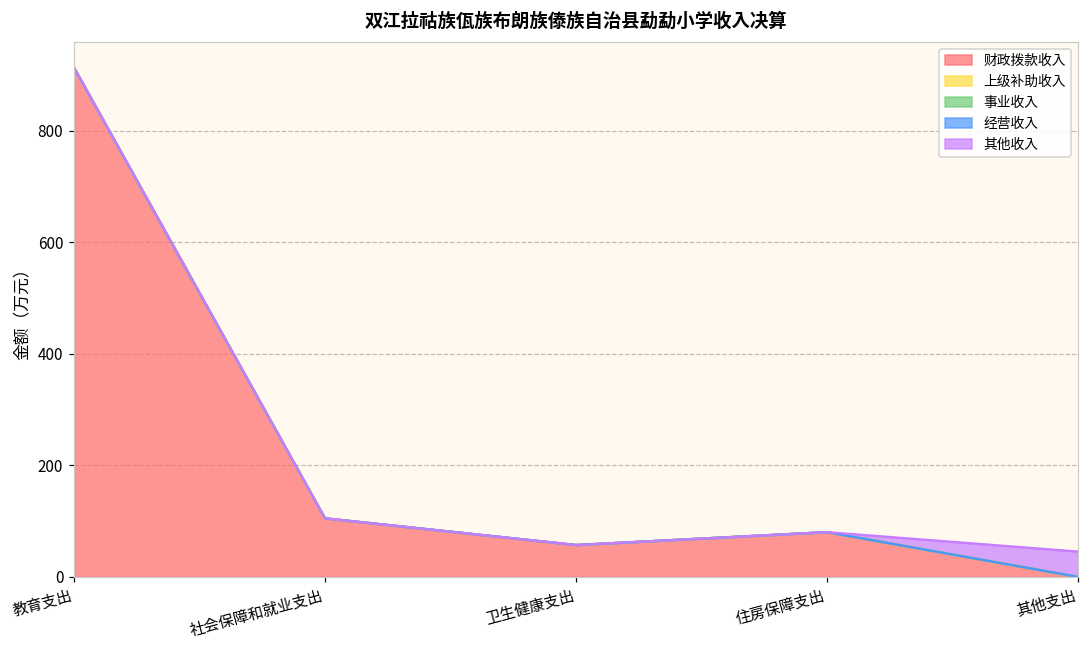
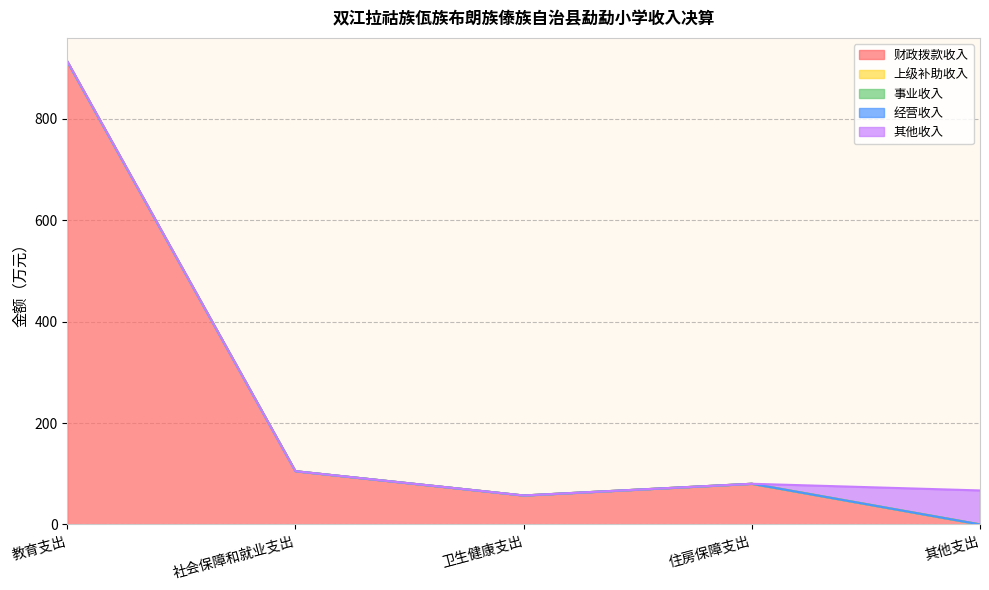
其他收入, 其他支出: 50 -> 70
